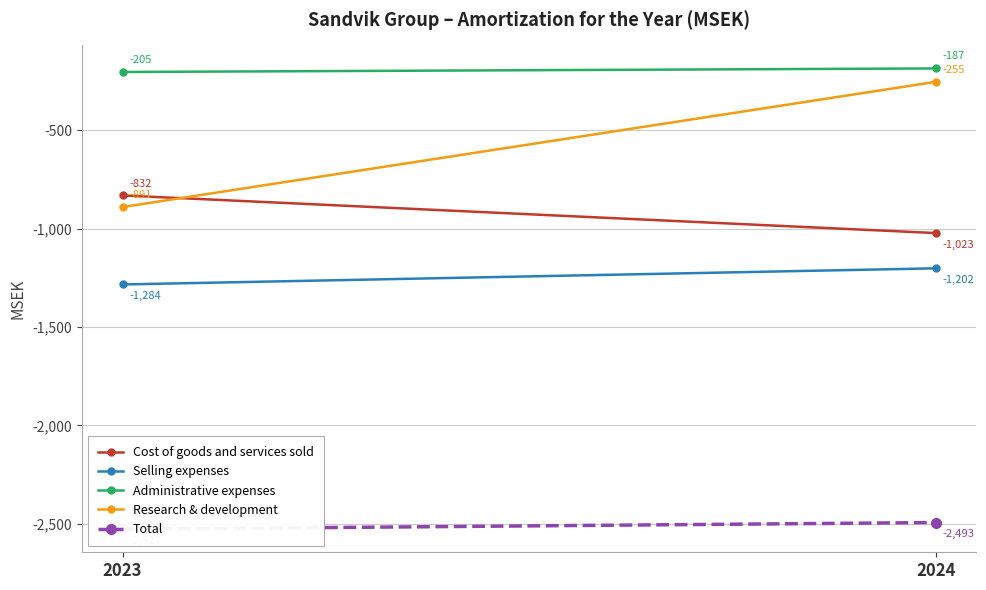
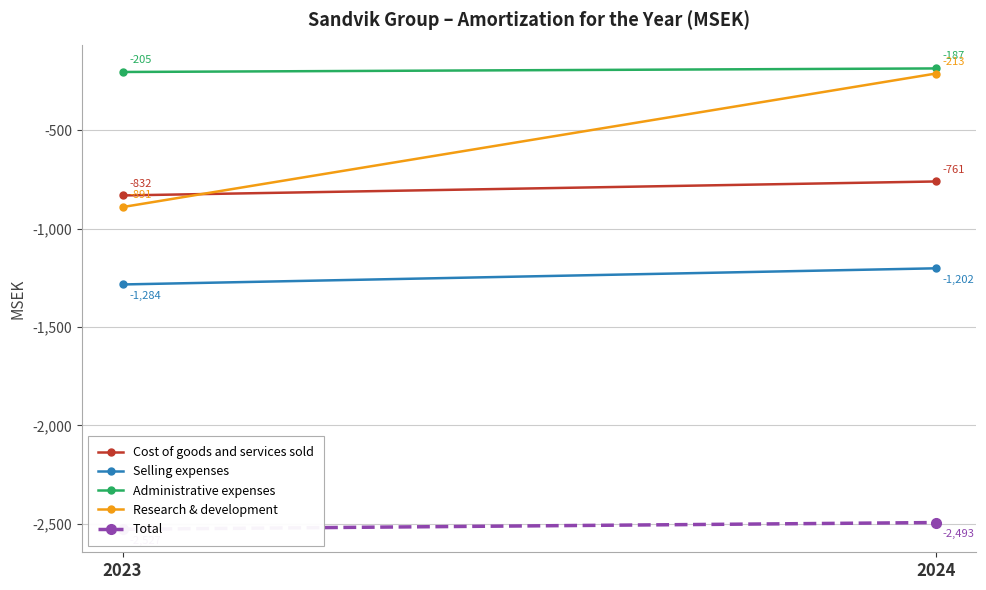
Cost of goods and services sold, 2024: -1,023 -> -761
Research & development, 2024: -255 -> -213
